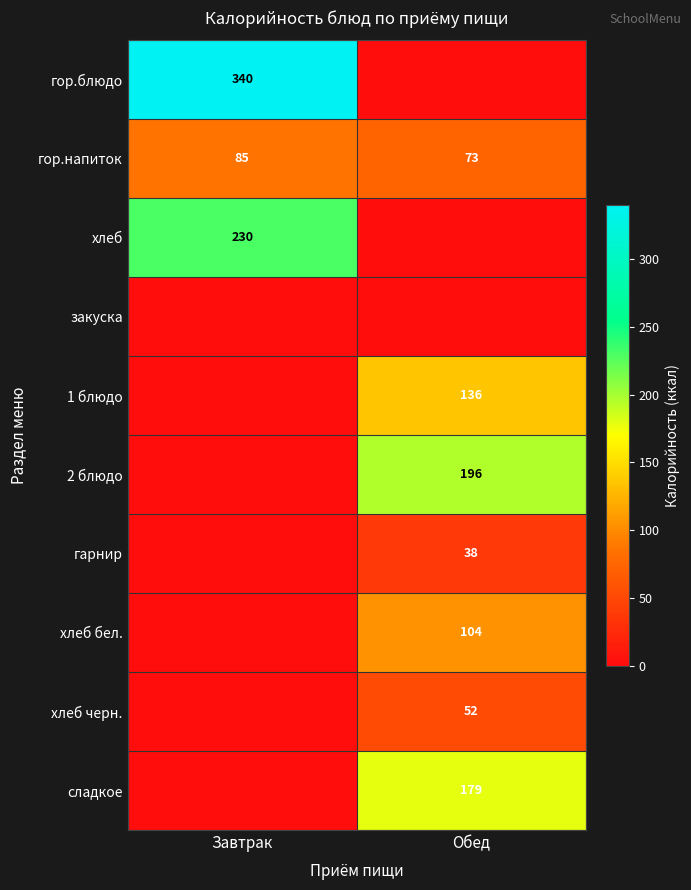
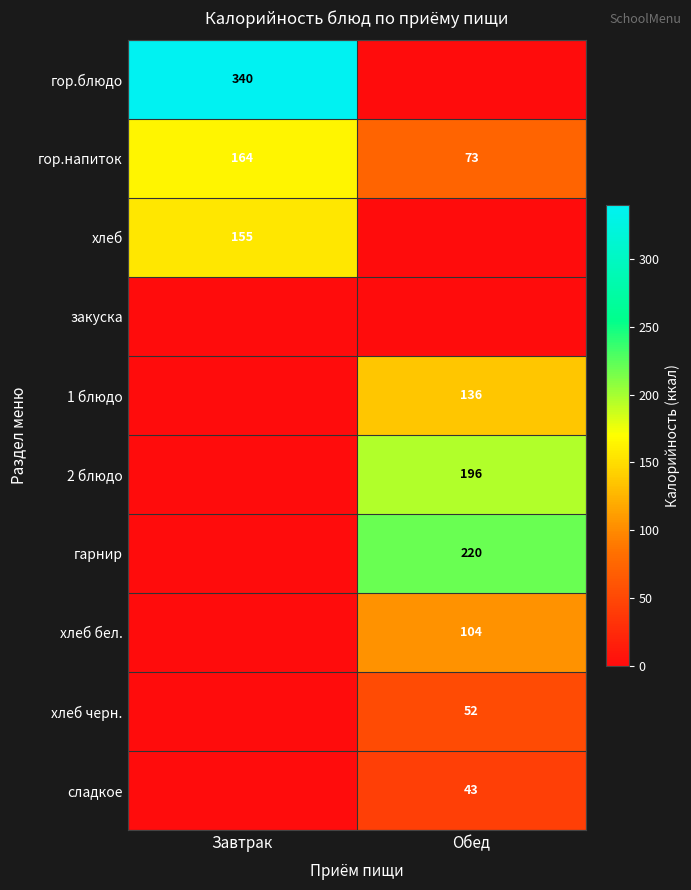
гор.напиток, Завтрак: 85 -> 164
хлеб, Завтрак: 230 -> 155
гарнир, Обед: 38 -> 220
сладкое, Обед: 179 -> 43
